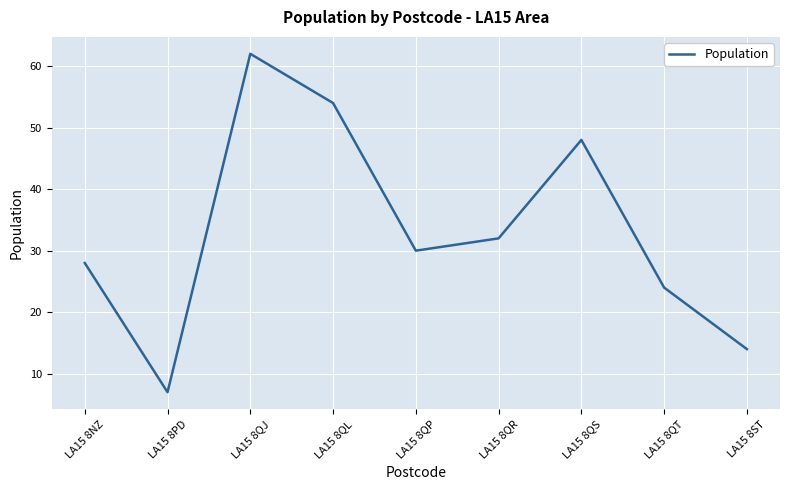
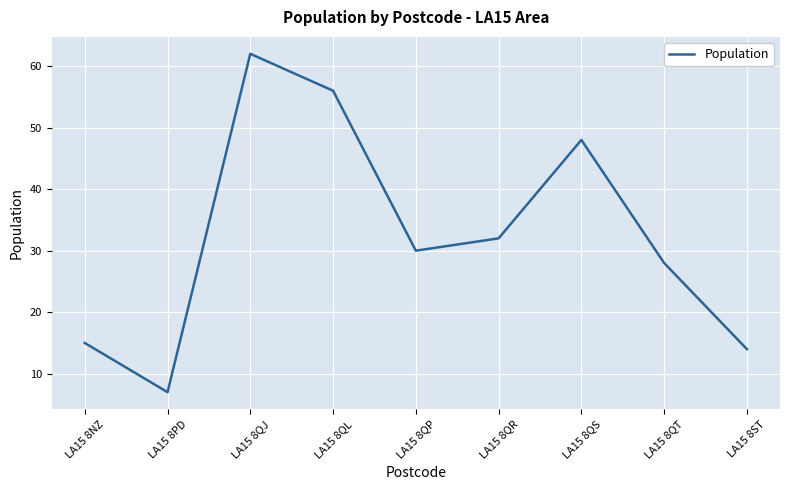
LA15 8NZ: 28 -> 15
LA15 8QL: 54 -> 56
LA15 8QT: 24 -> 28
